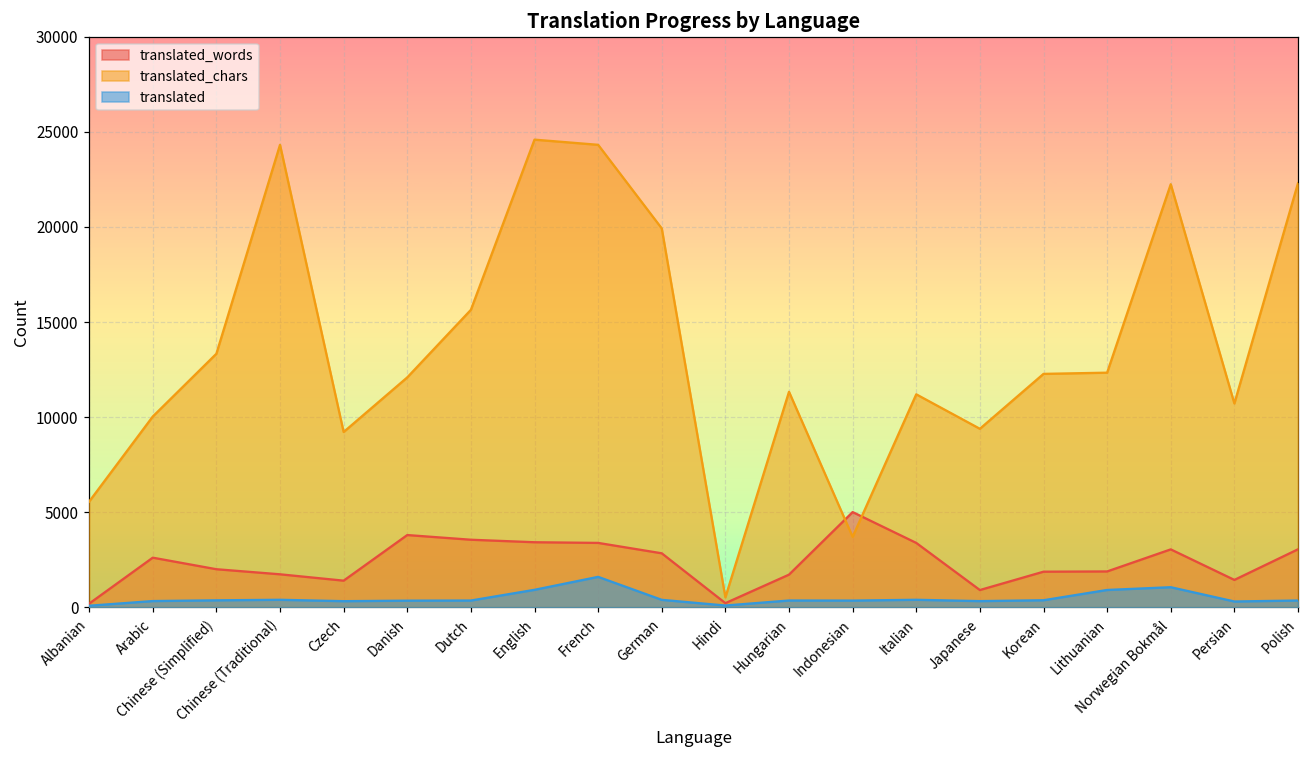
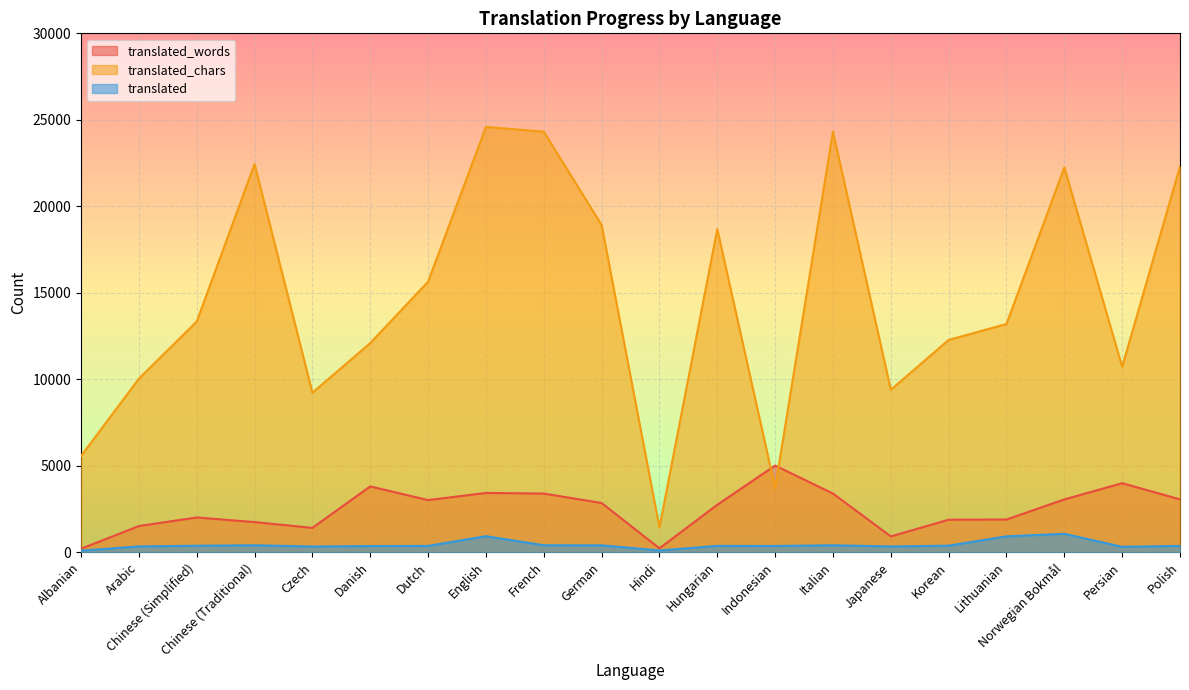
translated_words, Arabic: 2600 -> 1500
translated_chars, Chinese (Traditional): 24300 -> 22400
translated_words, Dutch: 3600 -> 3000
translated, French: 1600 -> 400
translated_chars, German: 19900 -> 18900
translated_chars, Hindi: 500 -> 1400
translated_words, Hungarian: 1700 -> 2700
translated_chars, Hungarian: 11300 -> 18700
translated_chars, Italian: 11200 -> 24300
translated_chars, Lithuanian: 12300 -> 13200
translated_words, Persian: 1400 -> 4000
